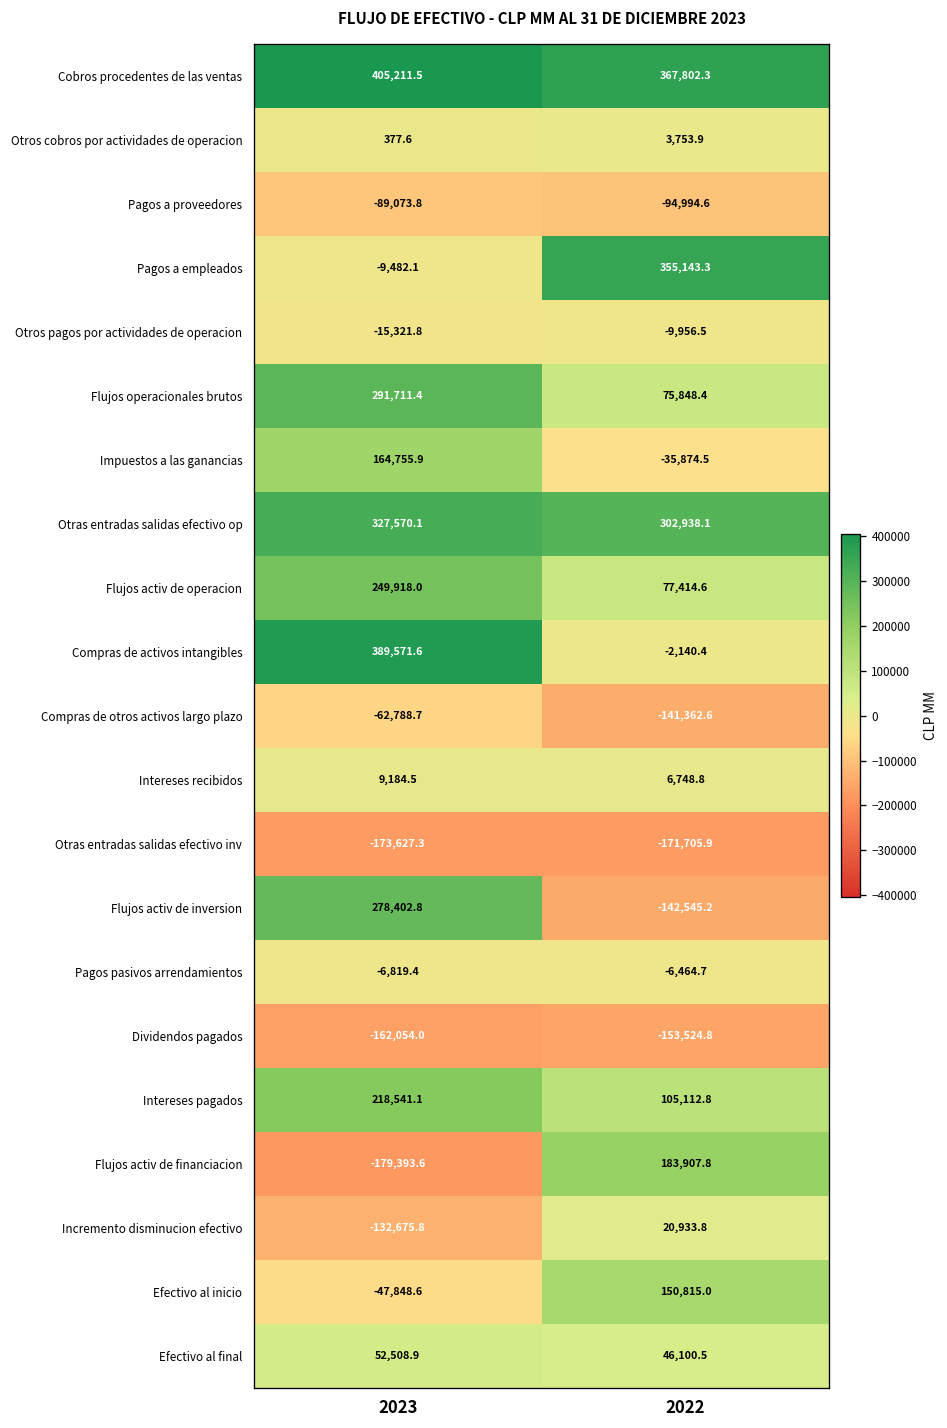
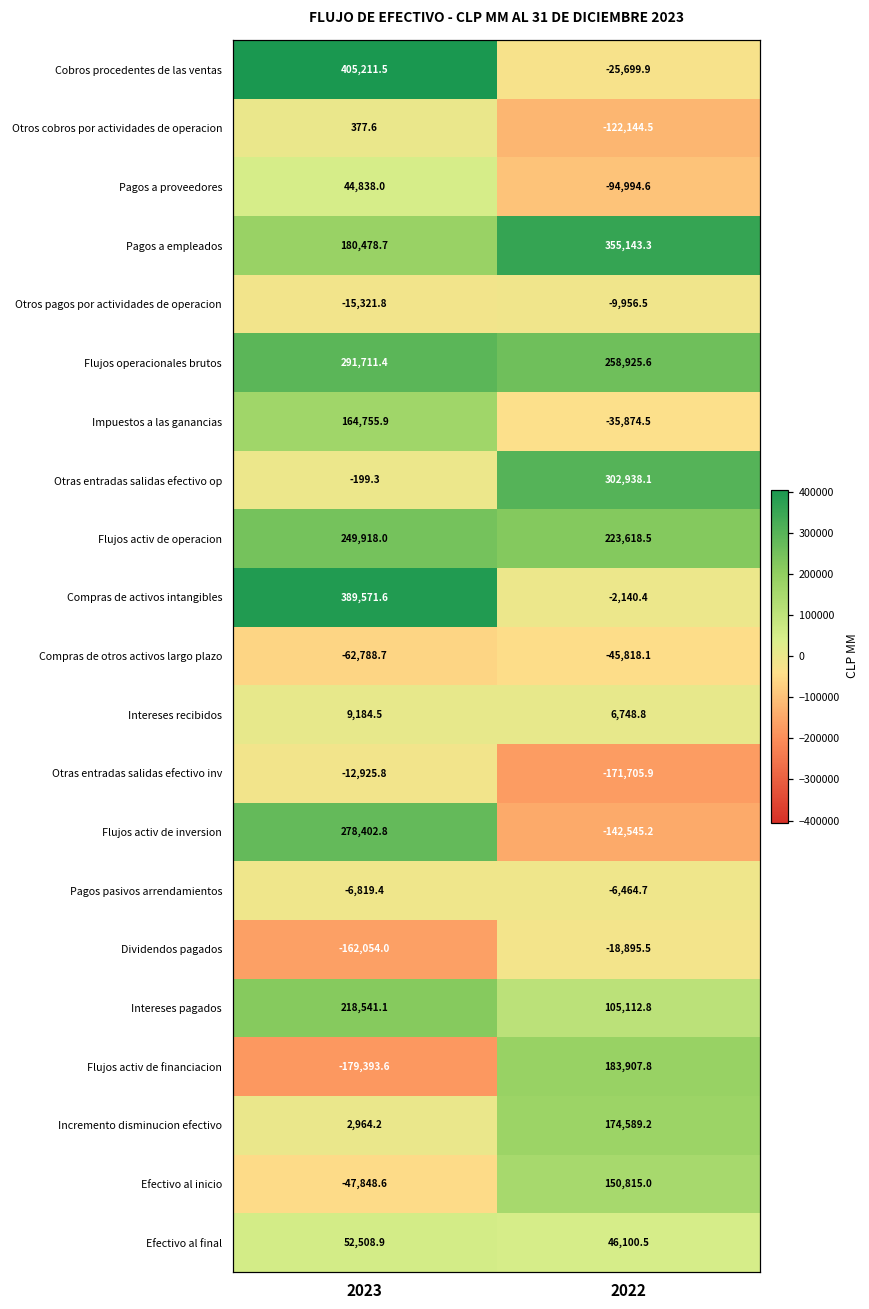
Cobros procedentes de las ventas, 2022: 367,802.3 -> -25,699.9
Otros cobros por actividades de operacion, 2022: 3,753.9 -> -122,144.5
Pagos a proveedores, 2023: -89,073.8 -> 44,838.0
Pagos a empleados, 2023: -9,482.1 -> 180,478.7
Flujos operacionales brutos, 2022: 75,848.4 -> 258,925.6
Otras entradas salidas efectivo op, 2023: 327,570.1 -> -199.3
Flujos activ de operacion, 2022: 77,414.6 -> 223,618.5
Compras de otros activos largo plazo, 2022: -141,362.6 -> -45,818.1
Otras entradas salidas efectivo inv, 2023: -173,627.3 -> -12,925.8
Dividendos pagados, 2022: -153,524.8 -> -18,895.5
Incremento disminucion efectivo, 2023: -132,675.8 -> 2,964.2
Incremento disminucion efectivo, 2022: 20,933.8 -> 174,589.2
